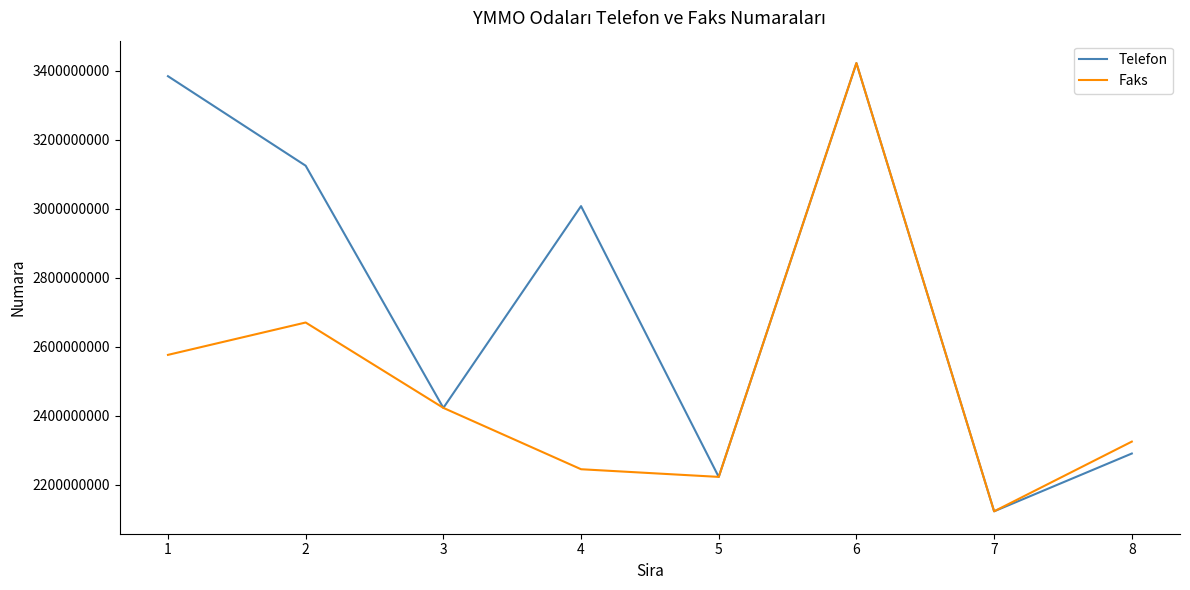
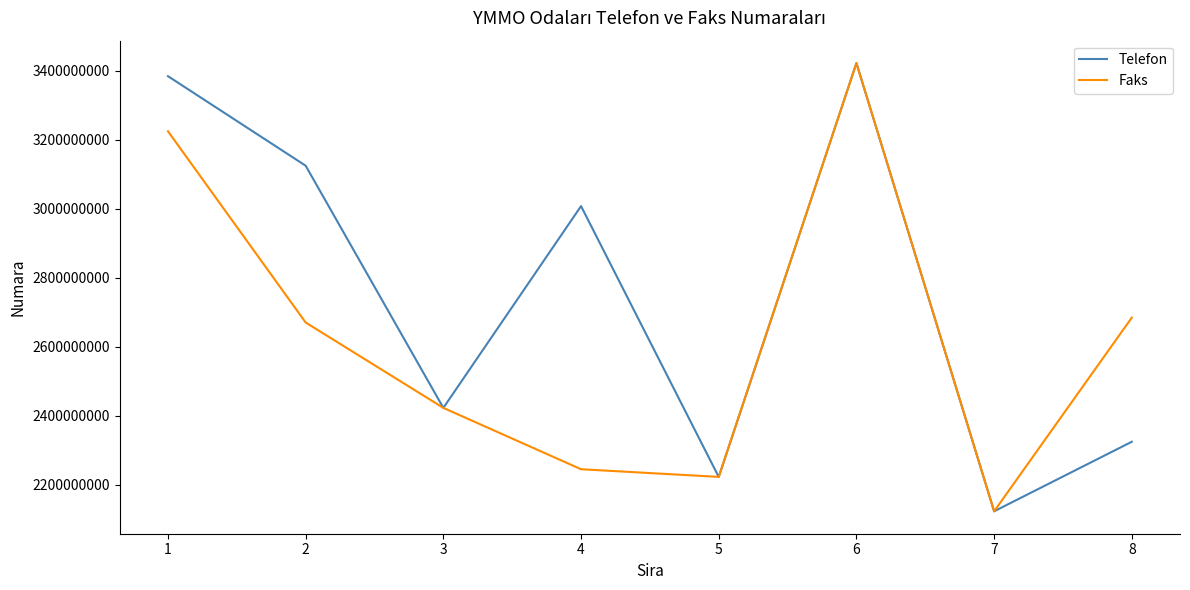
Faks, 1: 2580000000 -> 3220000000
Telefon, 8: 2290000000 -> 2320000000
Faks, 8: 2320000000 -> 2680000000
